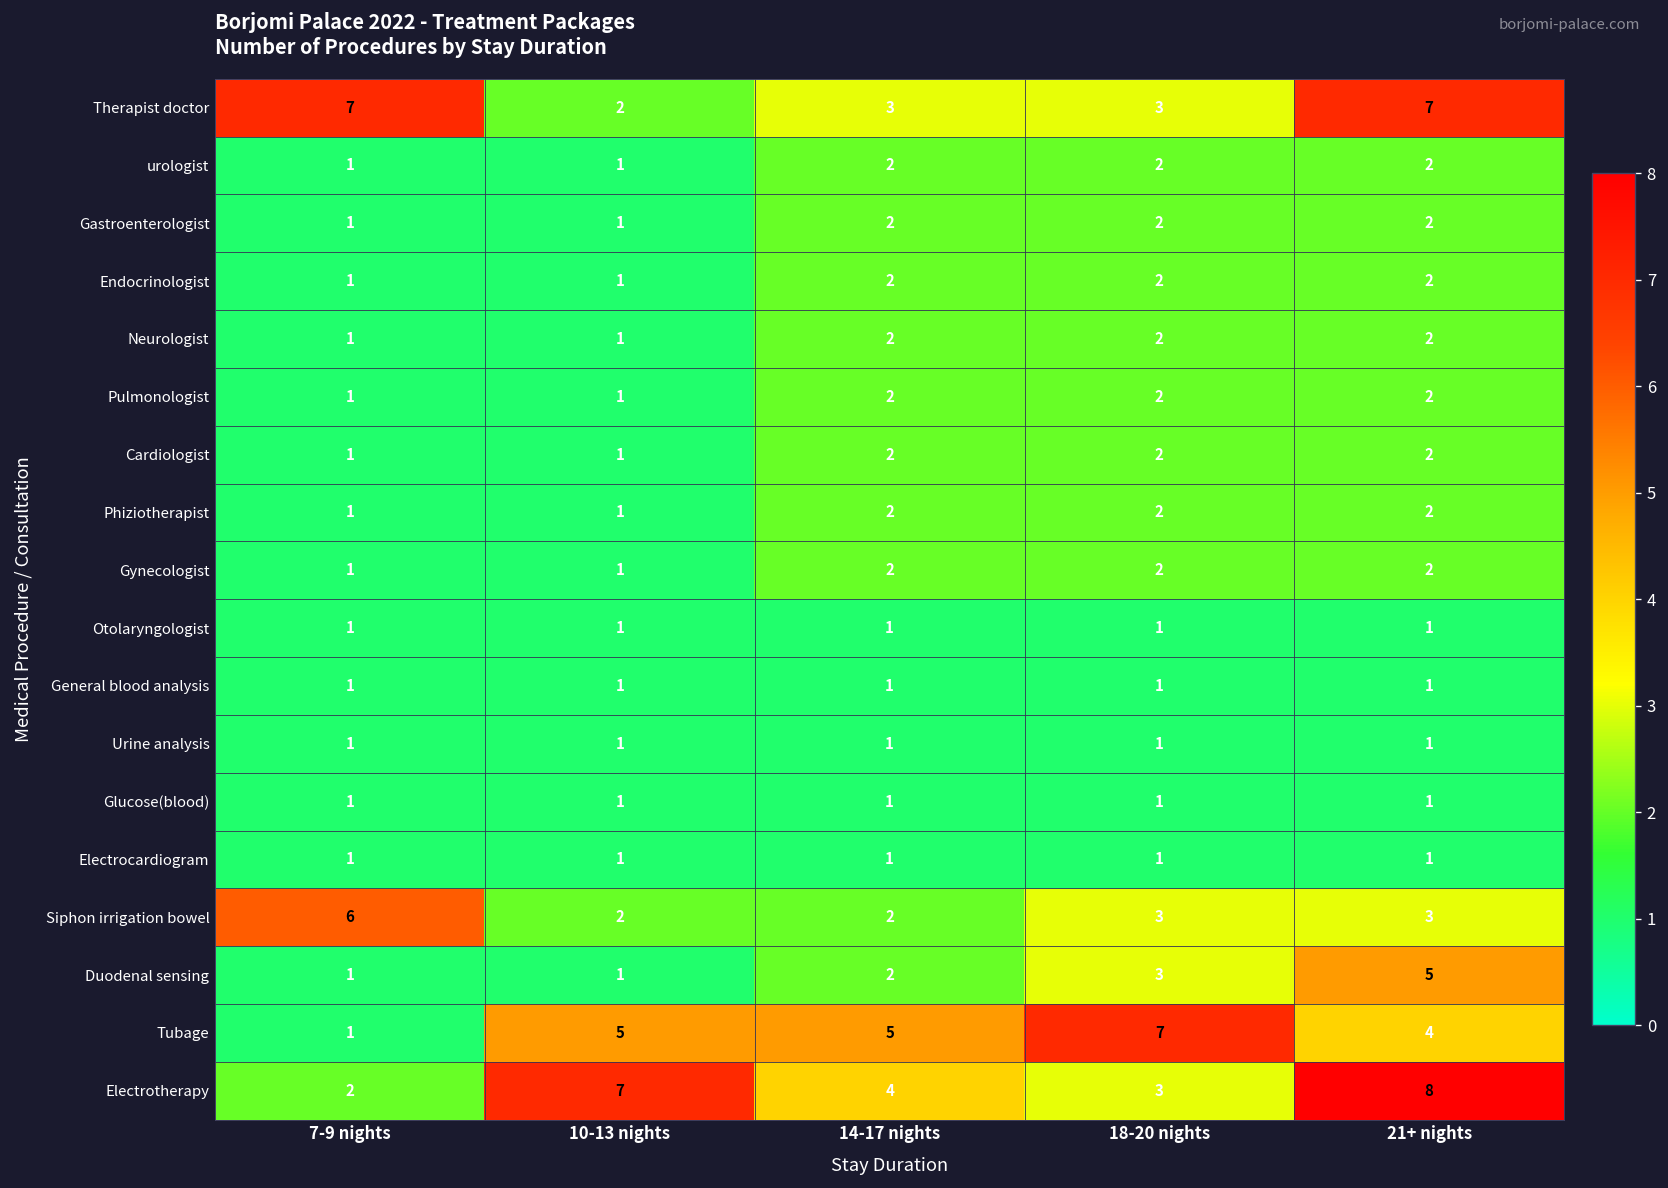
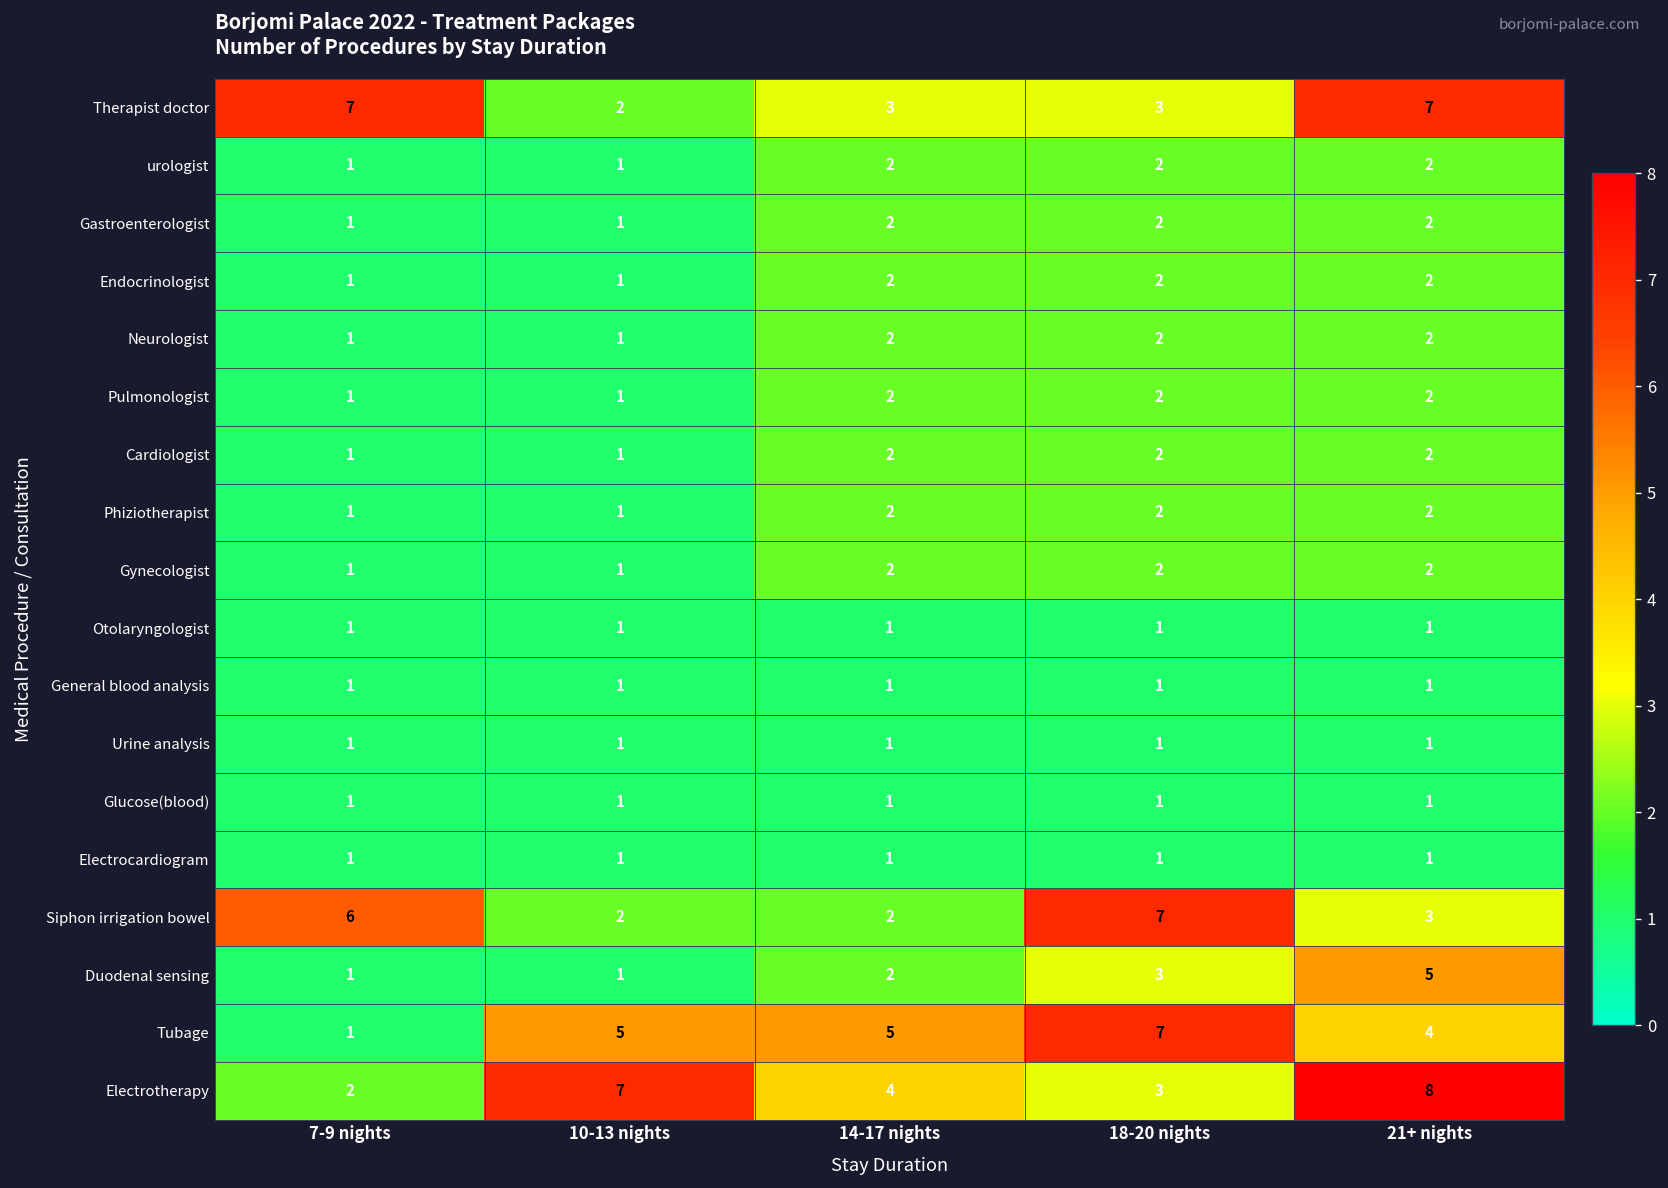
Siphon irrigation bowel, 18-20 nights: 3 -> 7
